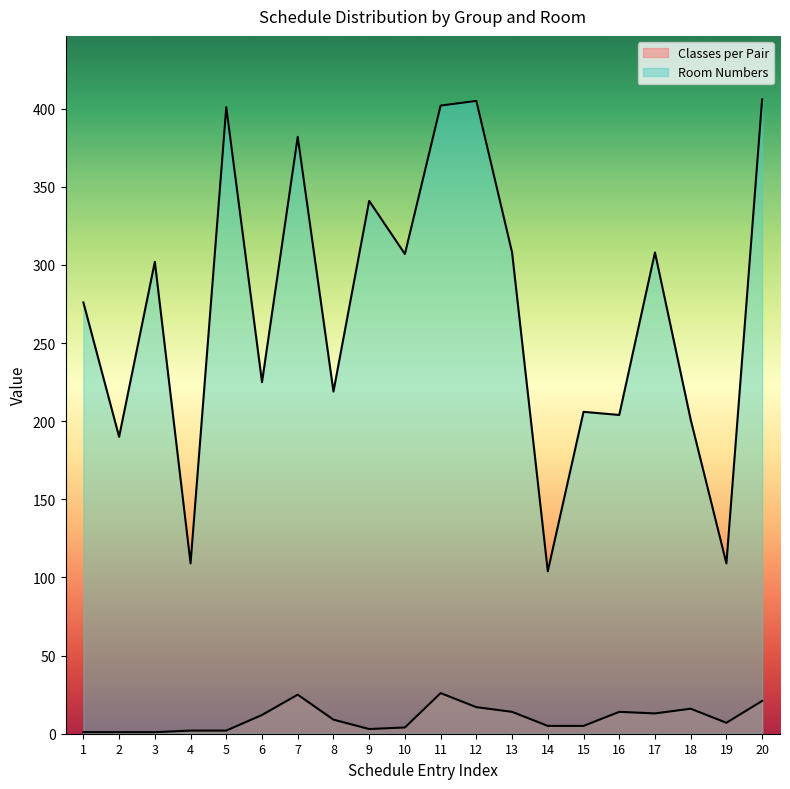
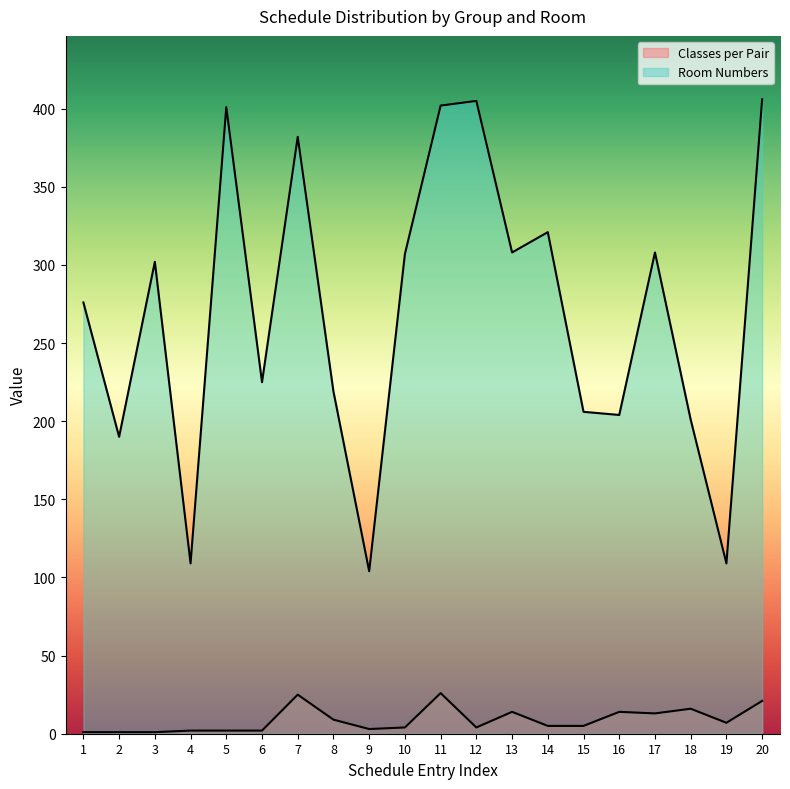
Classes per Pair, 6: 12 -> 2
Room Numbers, 9: 341 -> 104
Classes per Pair, 12: 17 -> 4
Room Numbers, 14: 104 -> 321
